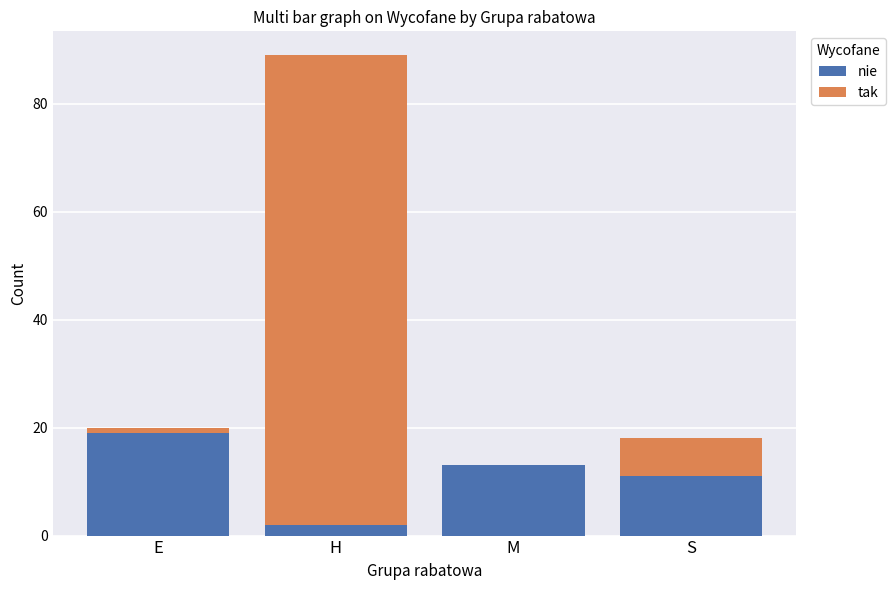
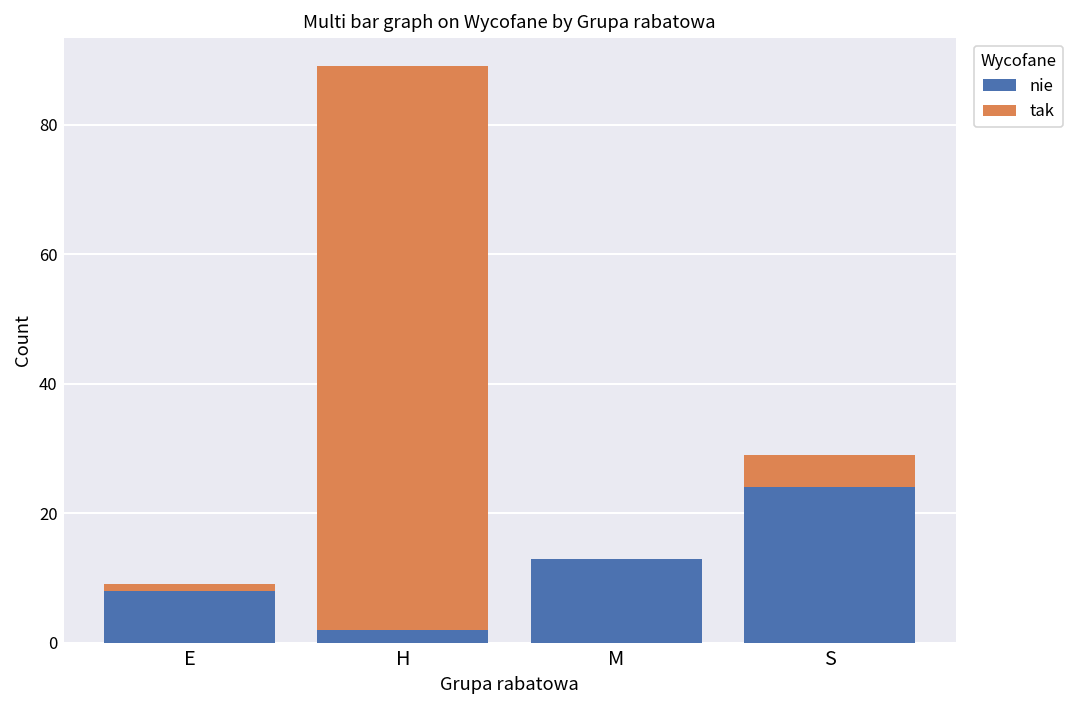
nie, E: 19 -> 8
nie, S: 11 -> 24
tak, S: 7 -> 5
